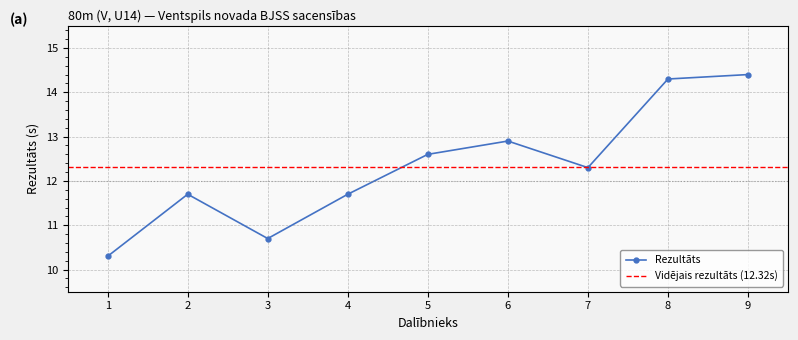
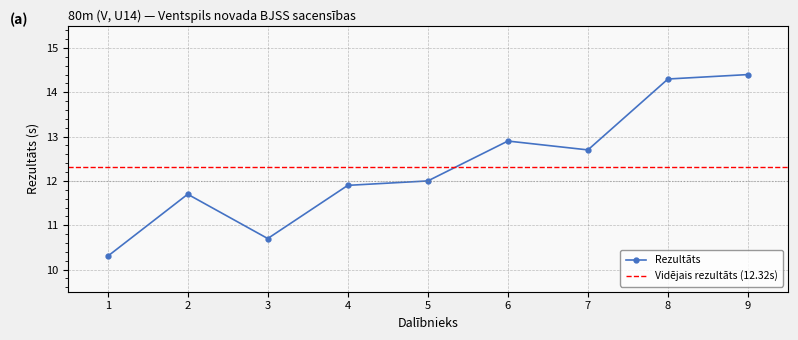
4: 11.7 -> 11.9
5: 12.6 -> 12.0
7: 12.3 -> 12.7
